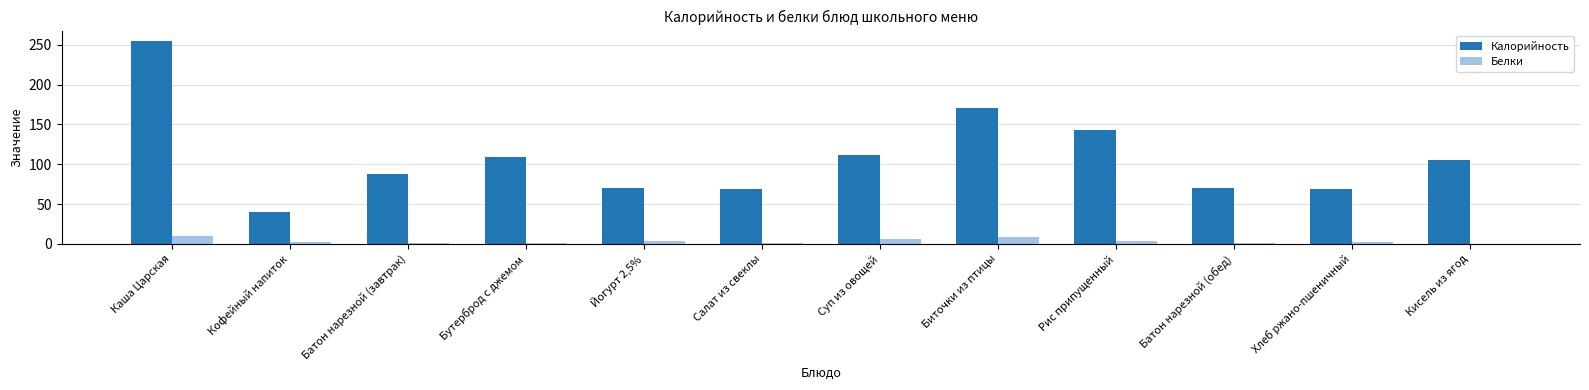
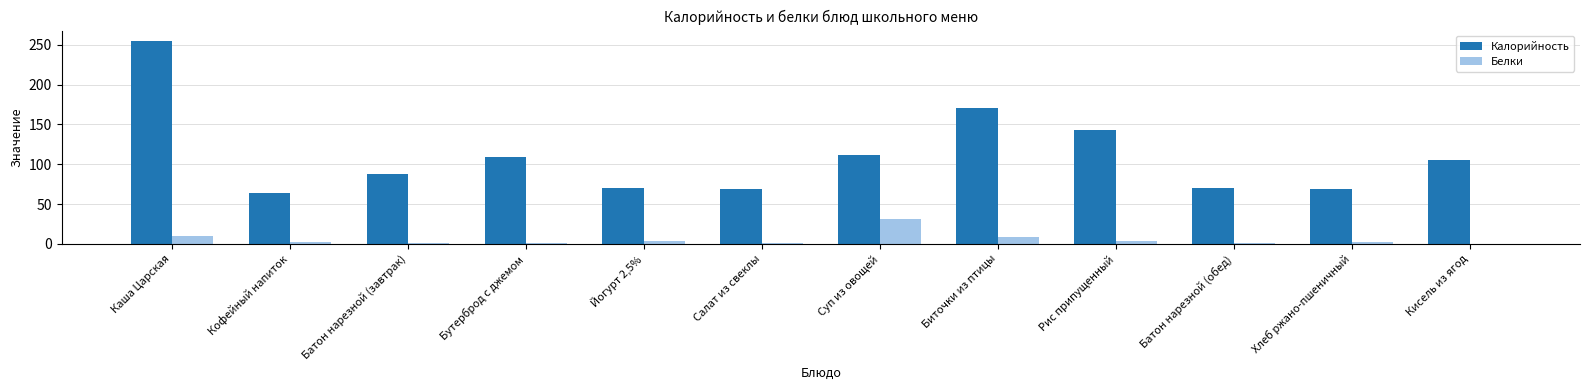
Калорийность, Кофейный напиток: 40 -> 60
Белки, Суп из овощей: 10 -> 30
